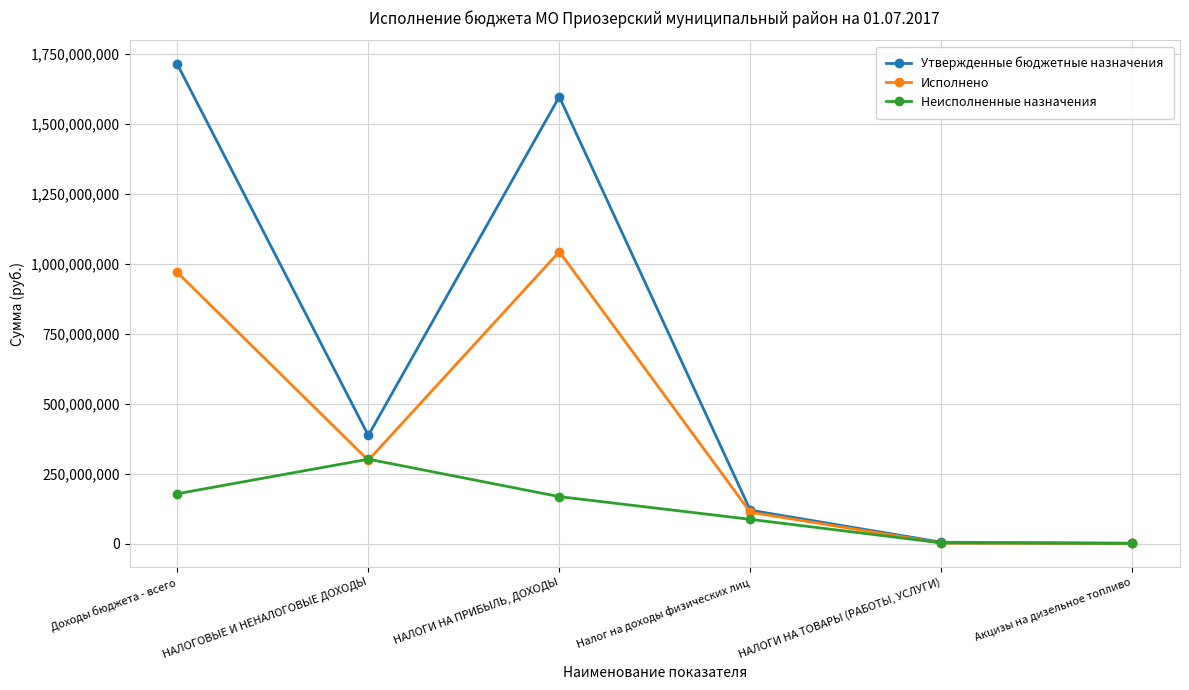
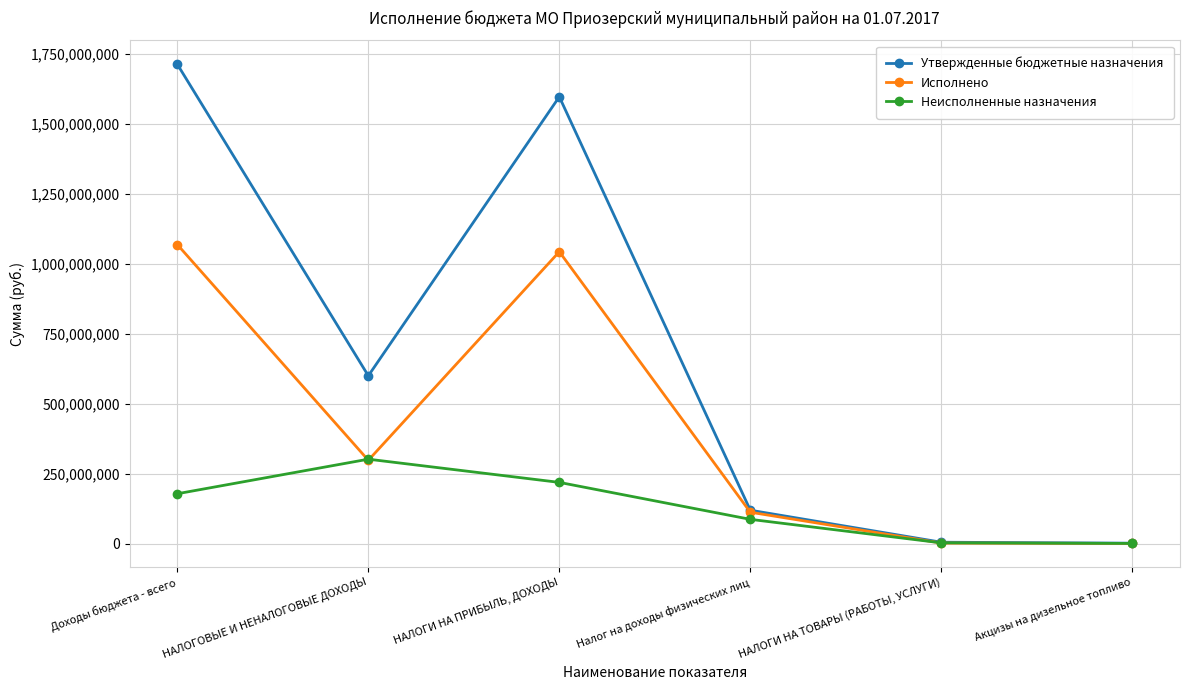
Исполнено, Доходы бюджета - всего: 970,000,000 -> 1,070,000,000
Утвержденные бюджетные назначения, НАЛОГОВЫЕ И НЕНАЛОГОВЫЕ ДОХОДЫ: 390,000,000 -> 600,000,000
Неисполненные назначения, НАЛОГИ НА ПРИБЫЛЬ, ДОХОДЫ: 170,000,000 -> 220,000,000
